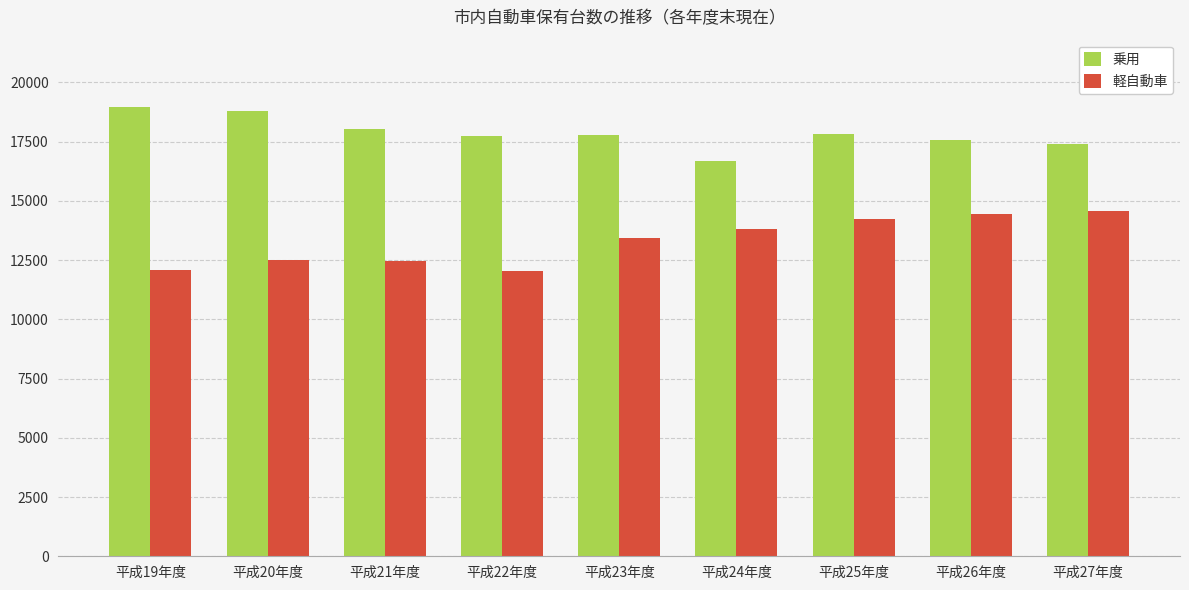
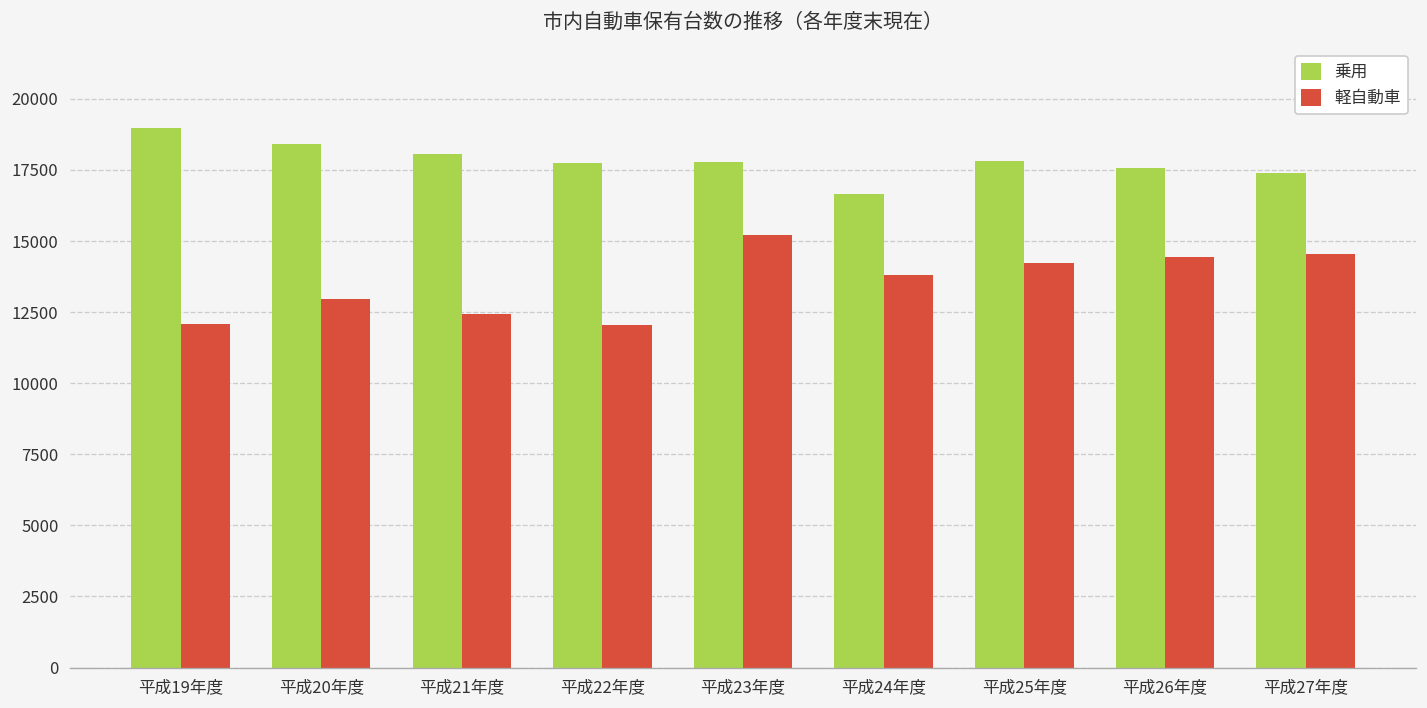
乗用, 平成20年度: 18800 -> 18400
軽自動車, 平成20年度: 12500 -> 13000
軽自動車, 平成23年度: 13400 -> 15200
